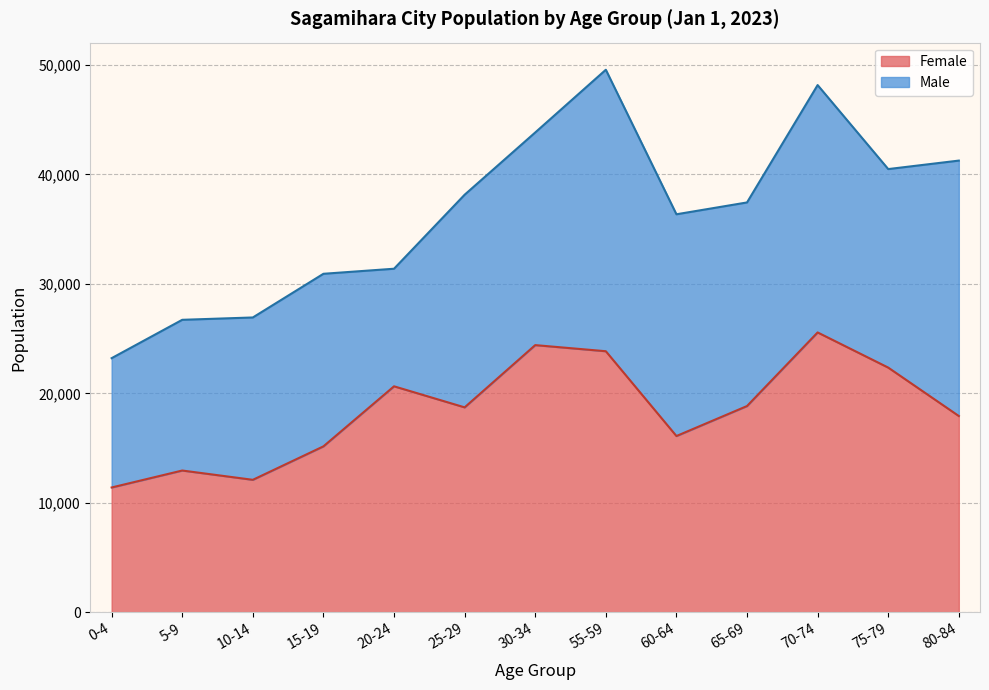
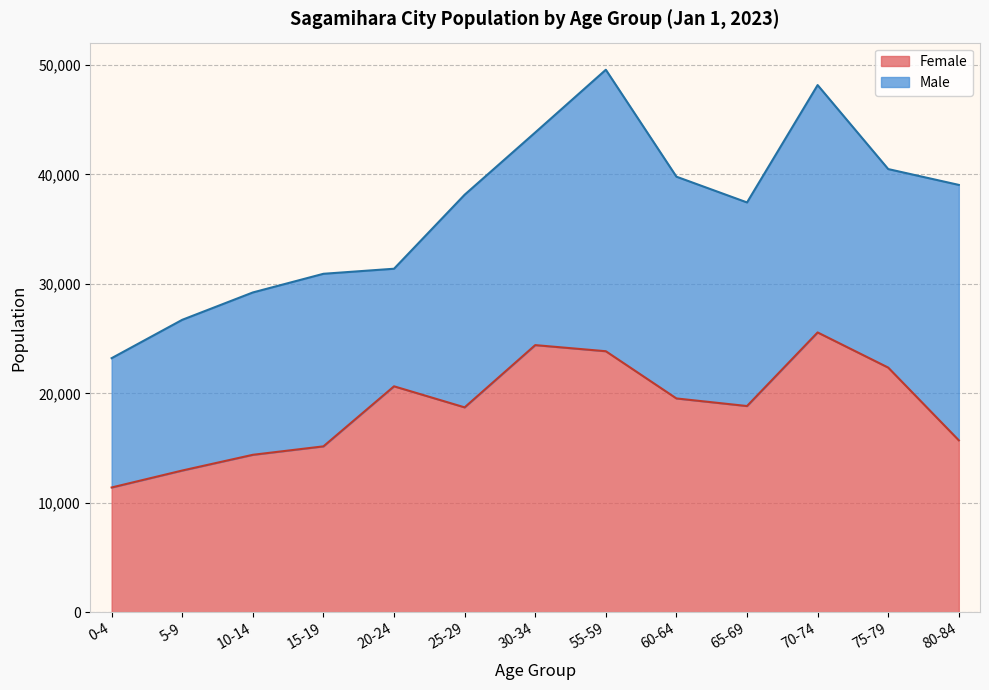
Female, 10-14: 12,100 -> 14,400
Female, 60-64: 16,100 -> 19,500
Female, 80-84: 17,900 -> 15,700
